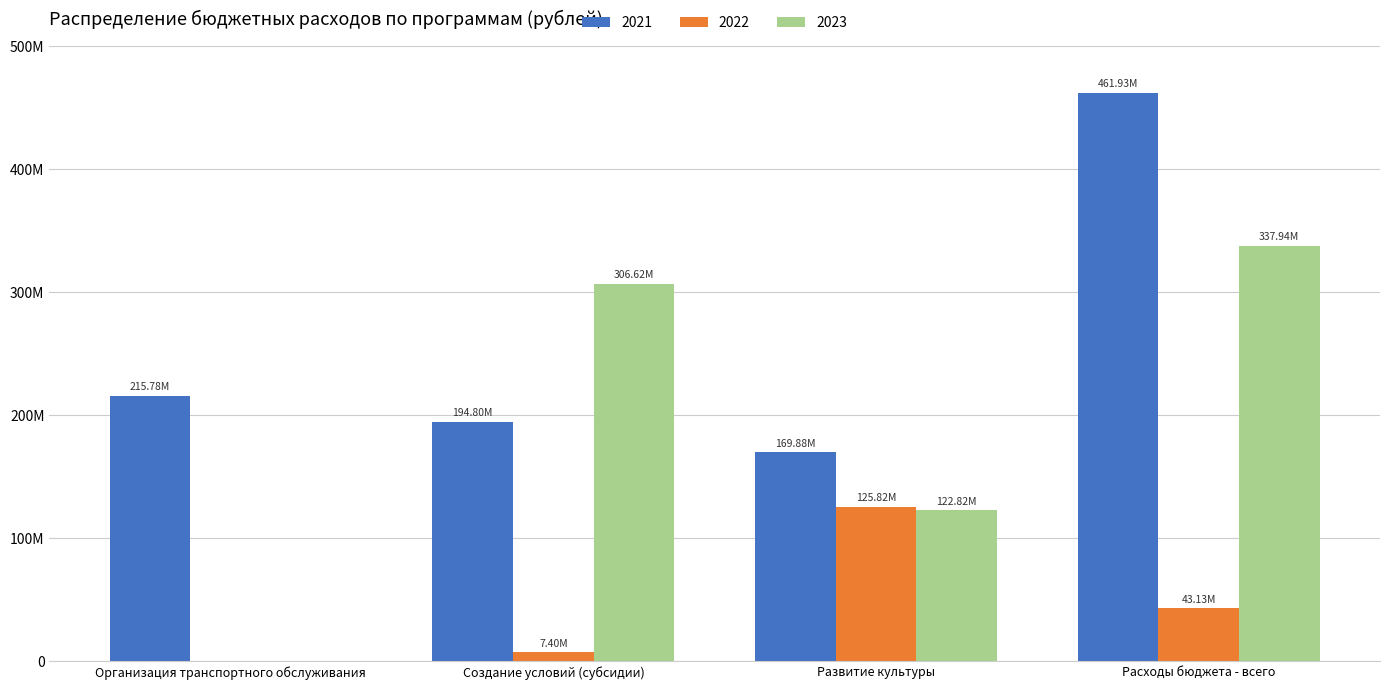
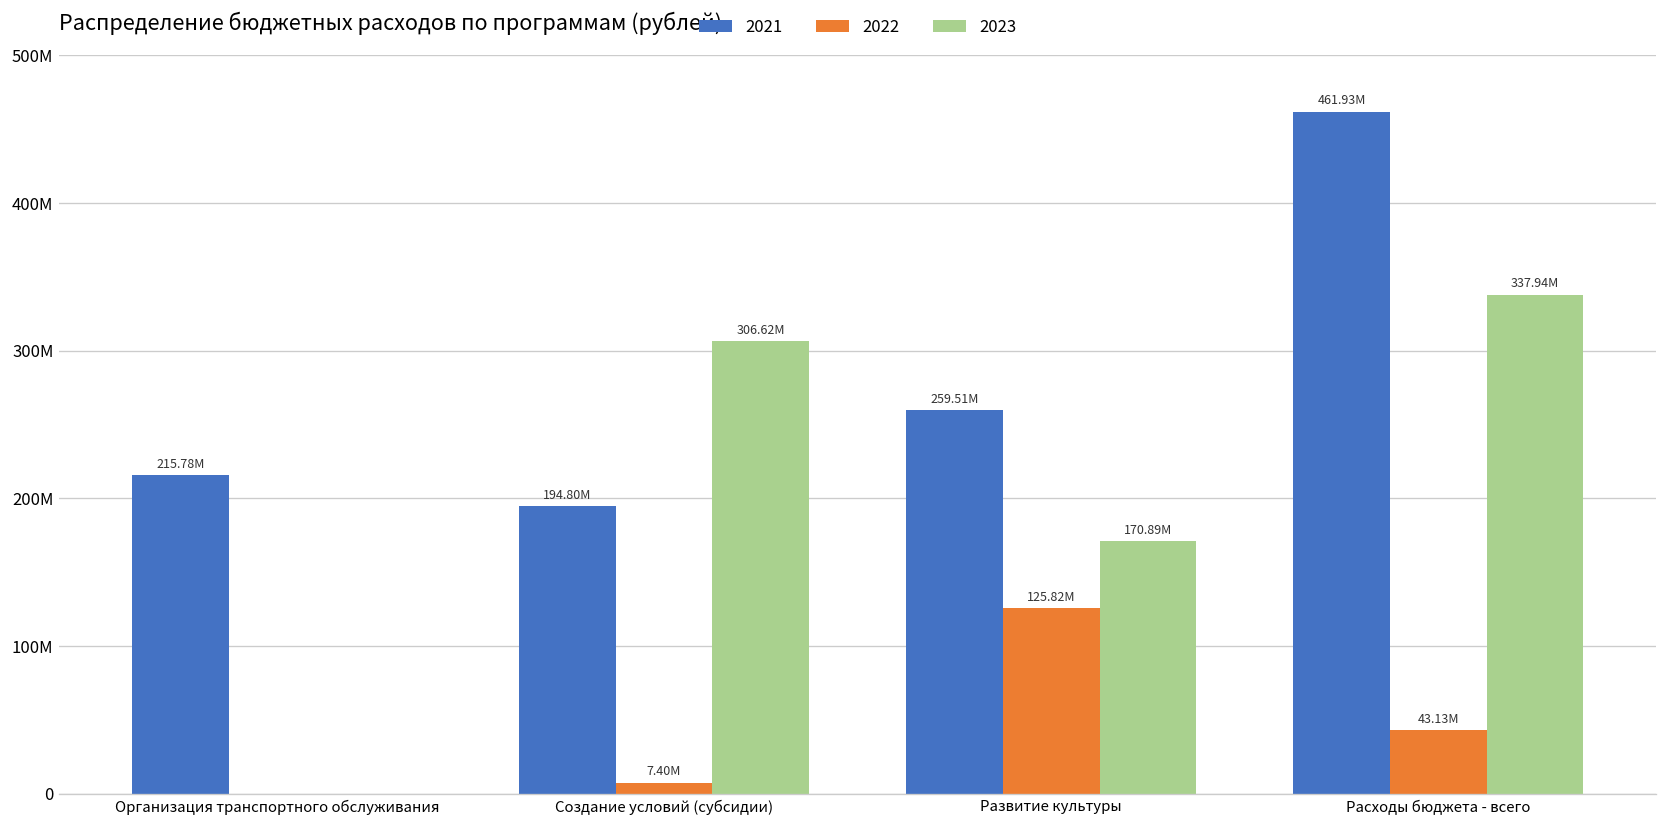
2021, Развитие культуры: 169.88M -> 259.51M
2023, Развитие культуры: 122.82M -> 170.89M
